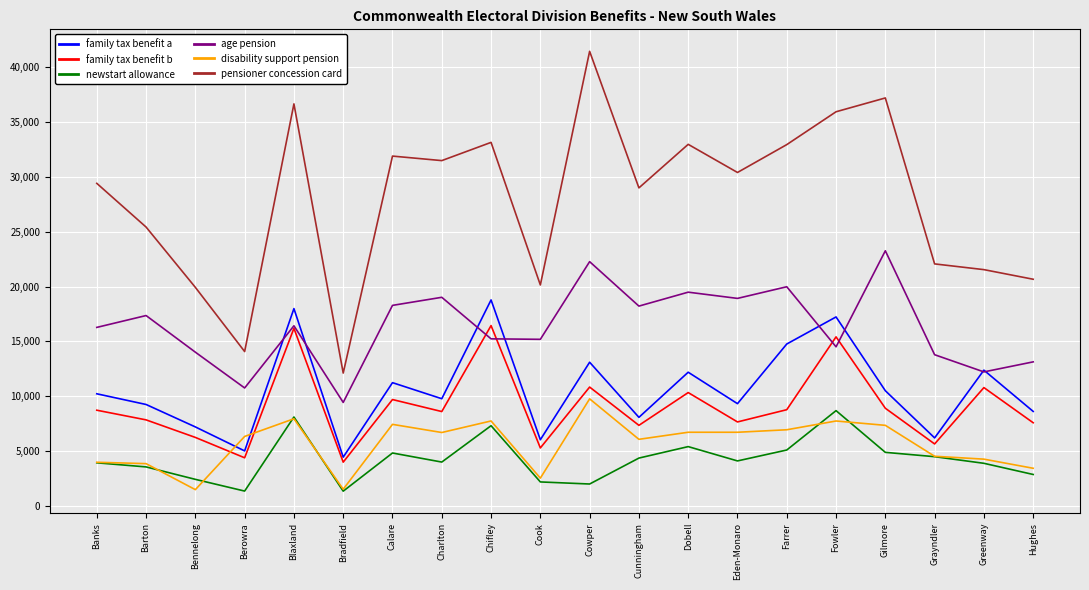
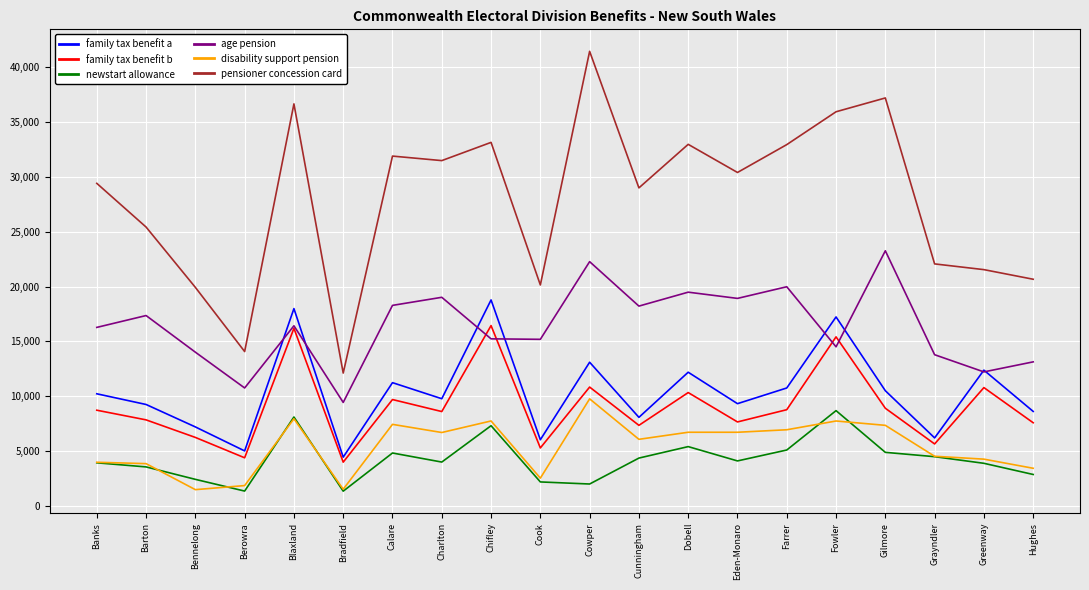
disability support pension, Berowra: 6,400 -> 1,900
family tax benefit a, Farrer: 14,800 -> 10,800
